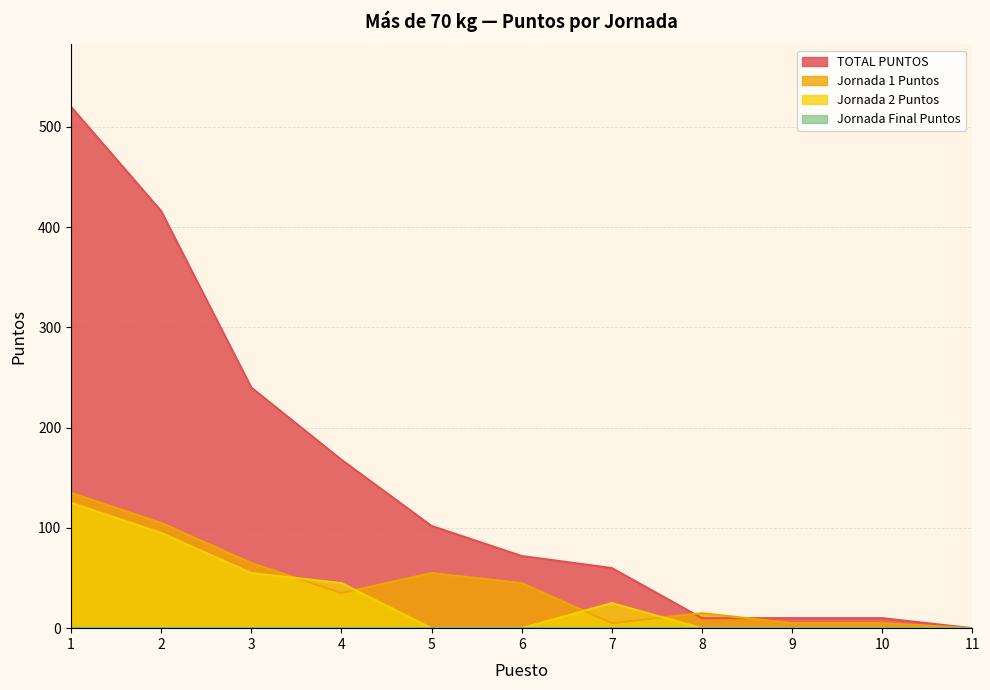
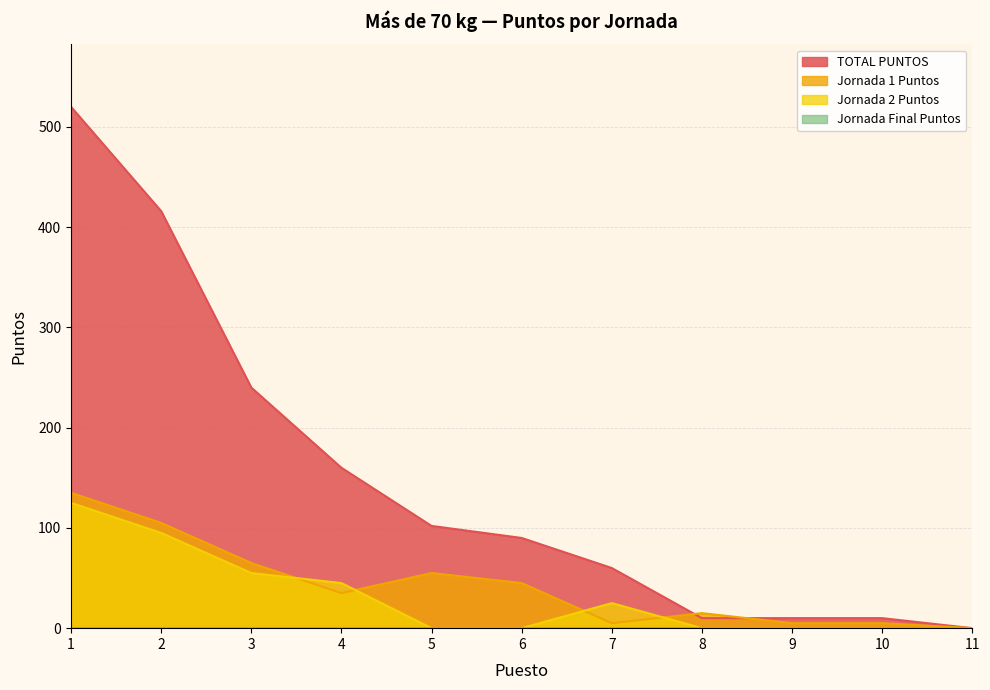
TOTAL PUNTOS, 4: 168 -> 160
TOTAL PUNTOS, 6: 72 -> 90
